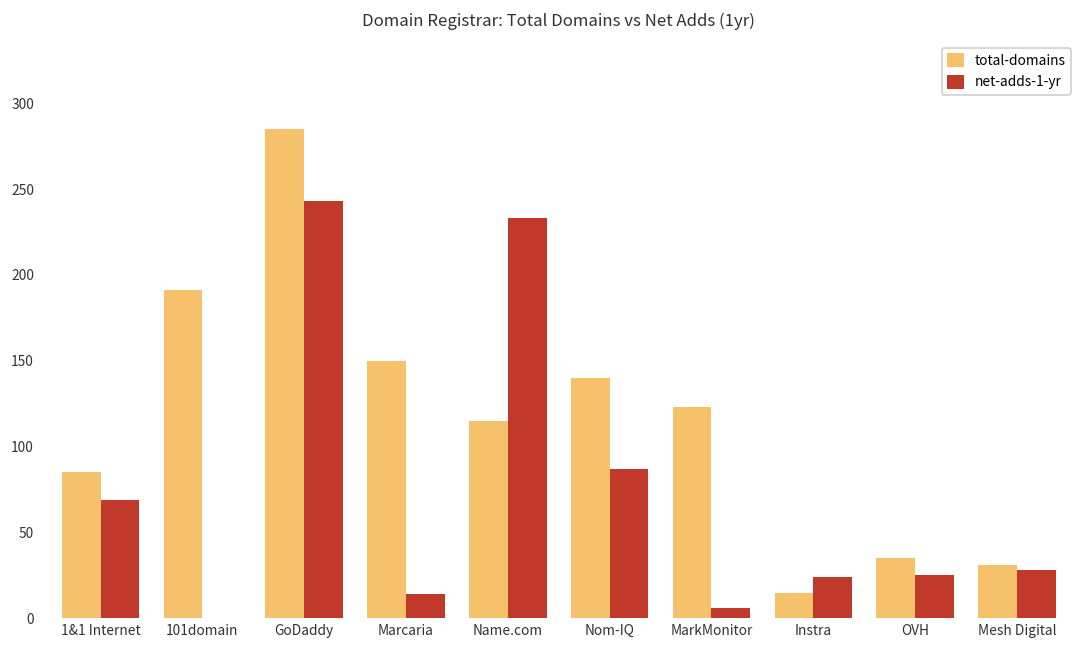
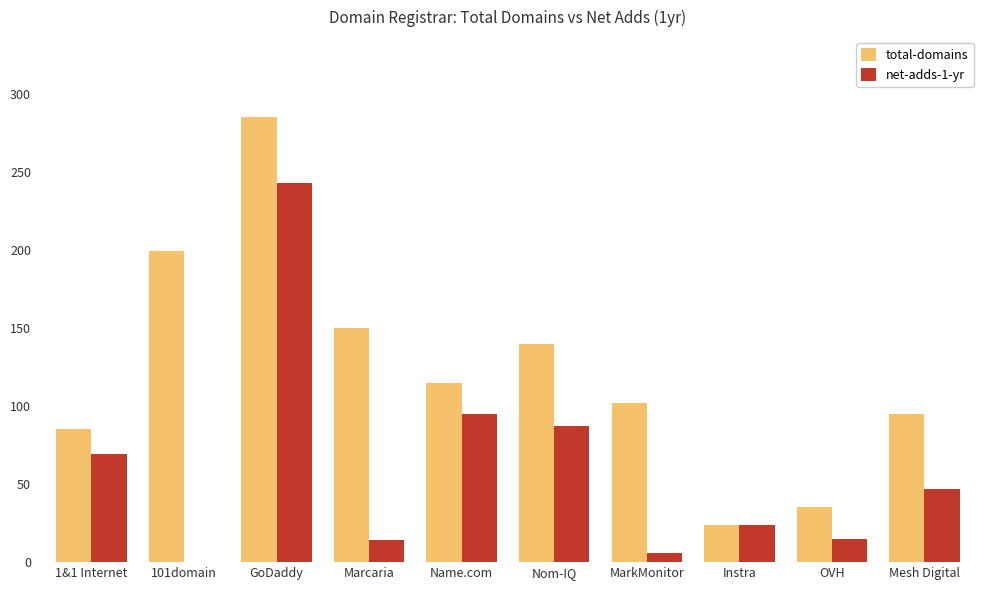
total-domains, 101domain: 191 -> 199
net-adds-1-yr, Name.com: 233 -> 95
total-domains, MarkMonitor: 123 -> 102
total-domains, Instra: 15 -> 24
net-adds-1-yr, OVH: 25 -> 15
total-domains, Mesh Digital: 31 -> 95
net-adds-1-yr, Mesh Digital: 28 -> 47
